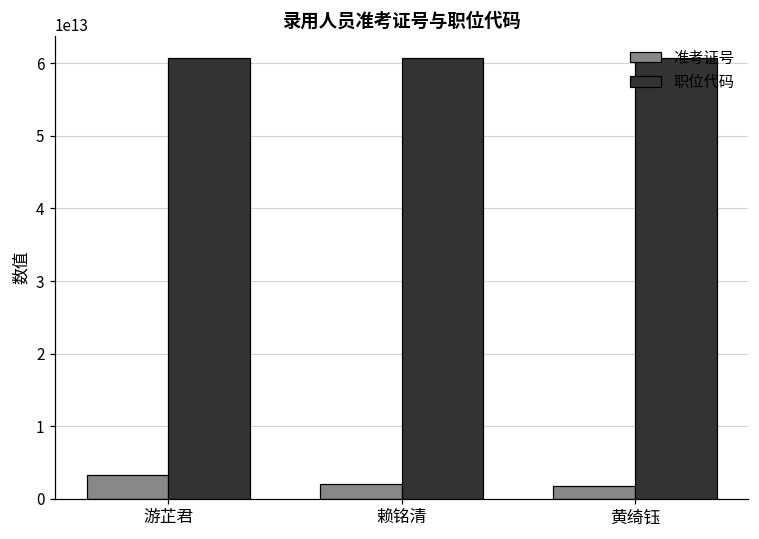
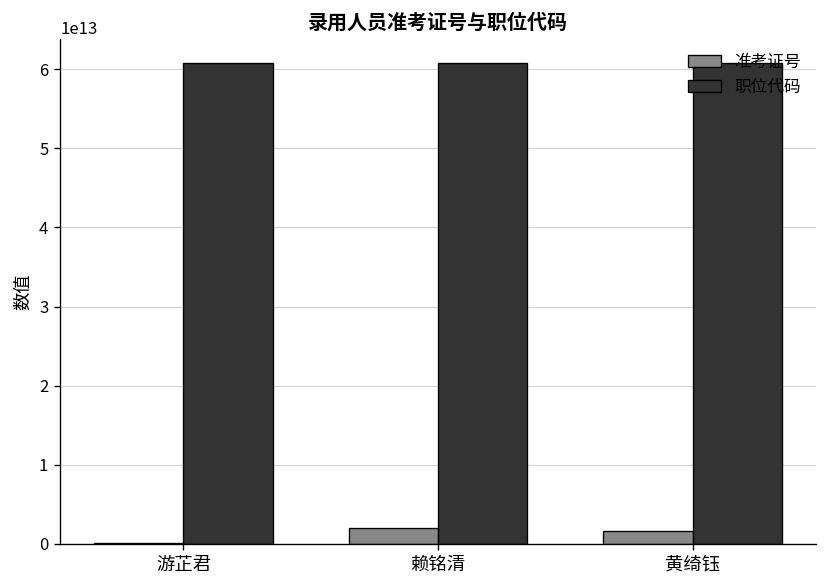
准考证号, 游芷君: 3000000000000 -> 0
